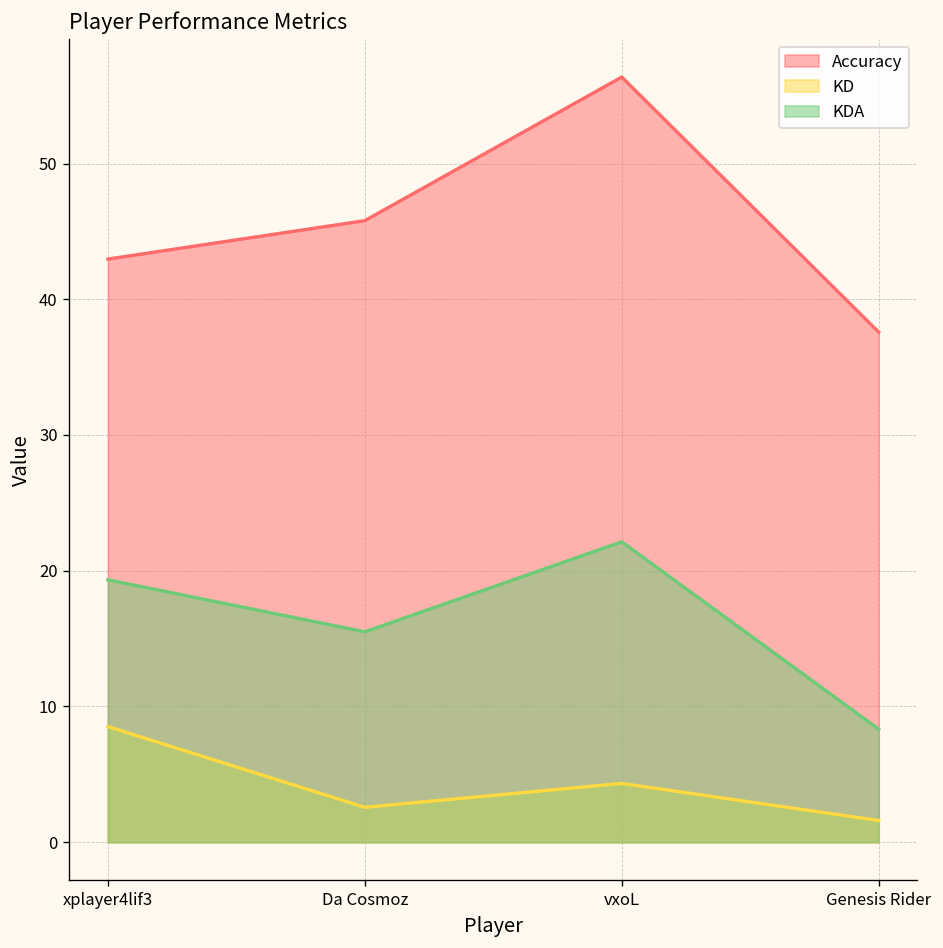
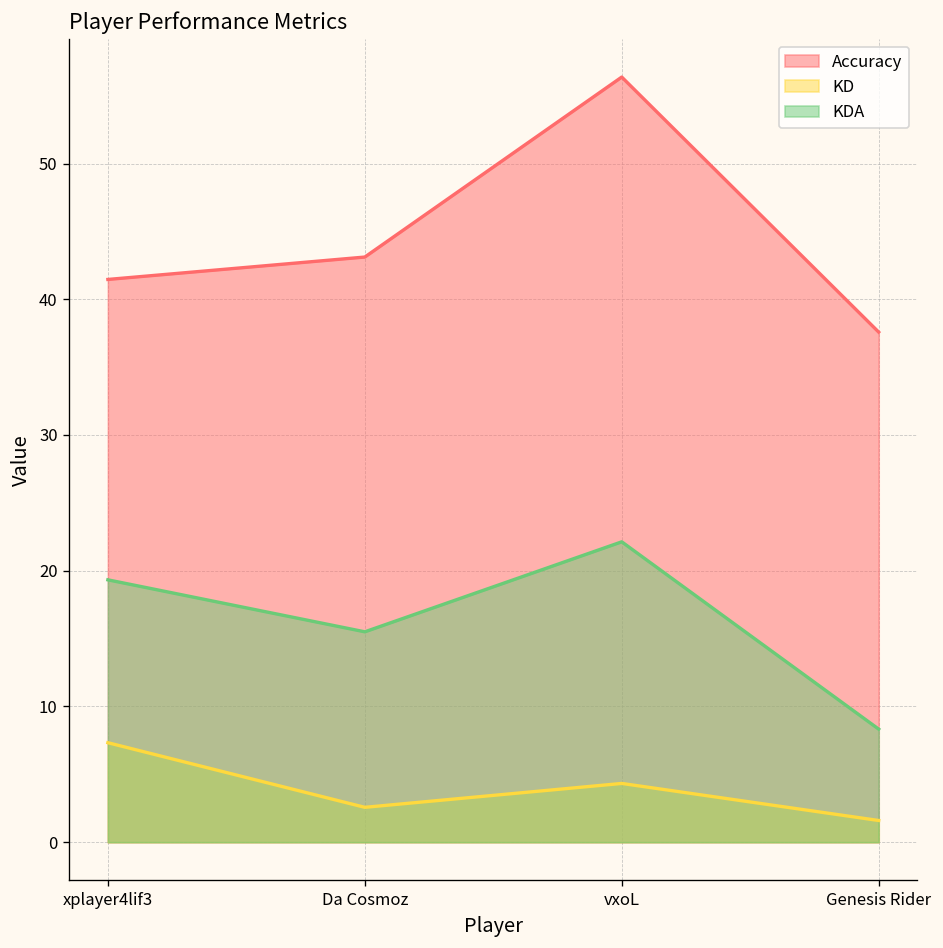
Accuracy, xplayer4lif3: 43.0 -> 41.5
KD, xplayer4lif3: 8.5 -> 7.3
Accuracy, Da Cosmoz: 45.8 -> 43.1
